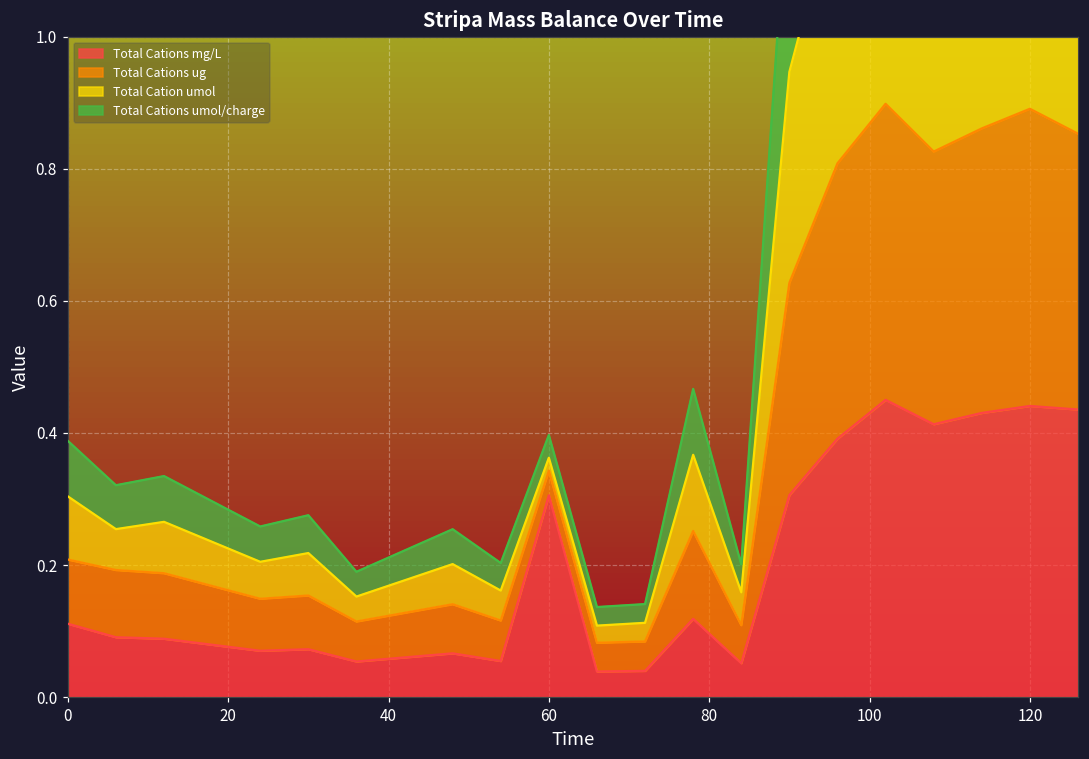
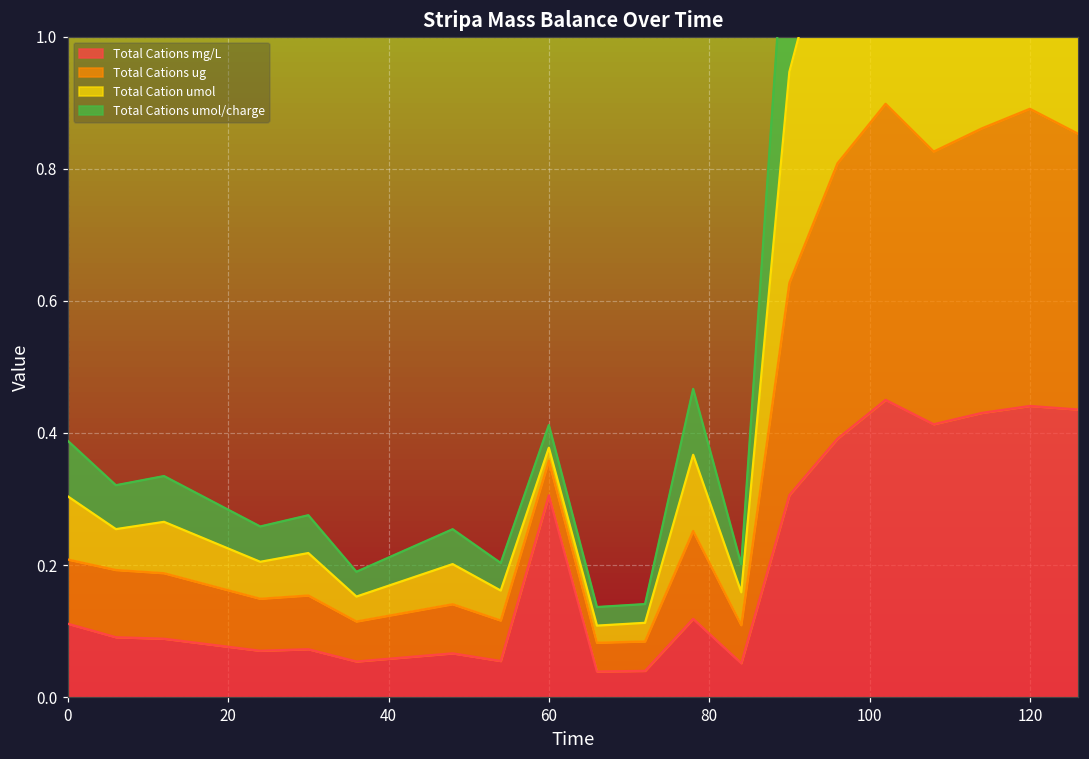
Total Cations ug, 60: 0.04 -> 0.05
